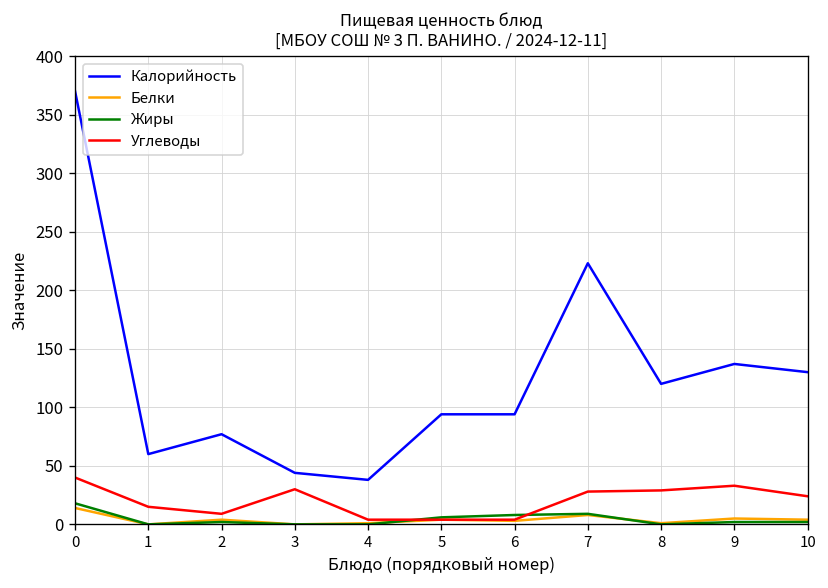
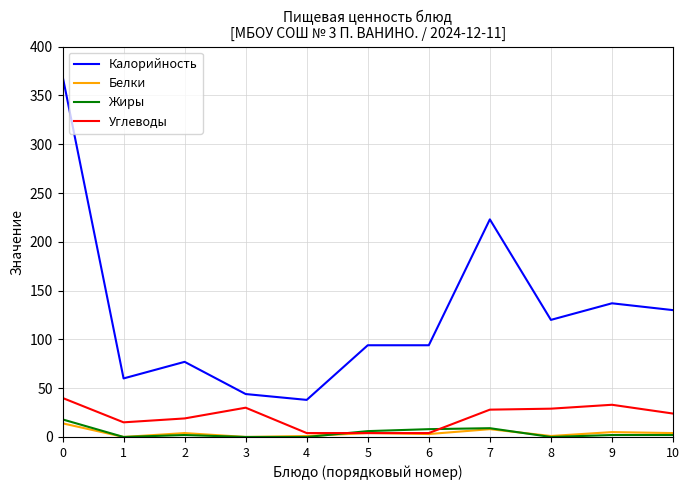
Углеводы, 2: 10 -> 20
